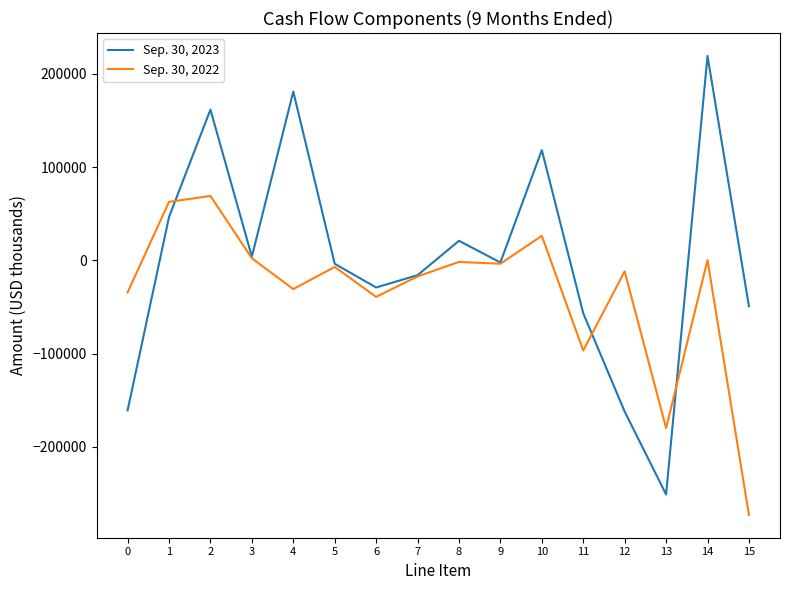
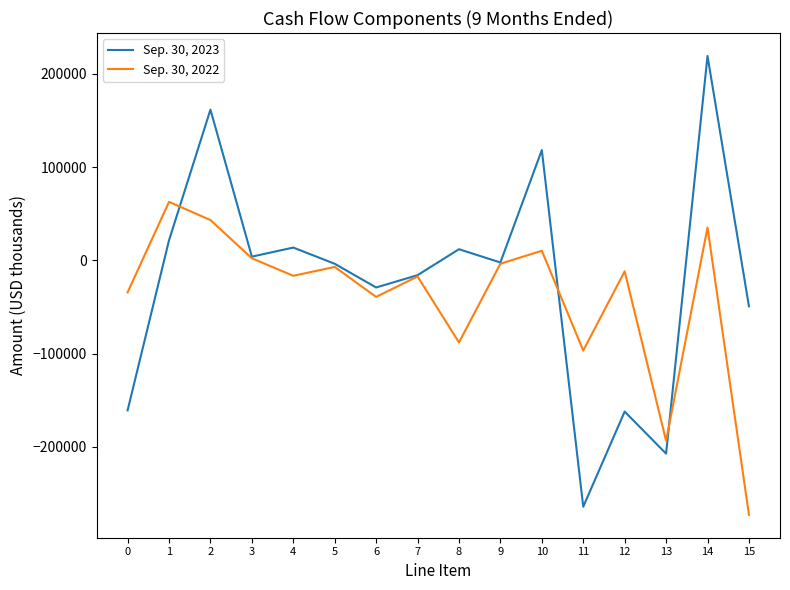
Sep. 30, 2023, 1: 50000 -> 20000
Sep. 30, 2022, 2: 70000 -> 40000
Sep. 30, 2023, 4: 180000 -> 10000
Sep. 30, 2022, 4: -30000 -> -20000
Sep. 30, 2023, 8: 20000 -> 10000
Sep. 30, 2022, 8: 0 -> -90000
Sep. 30, 2022, 10: 30000 -> 10000
Sep. 30, 2023, 11: -60000 -> -260000
Sep. 30, 2023, 13: -250000 -> -210000
Sep. 30, 2022, 13: -180000 -> -190000
Sep. 30, 2022, 14: 0 -> 40000
